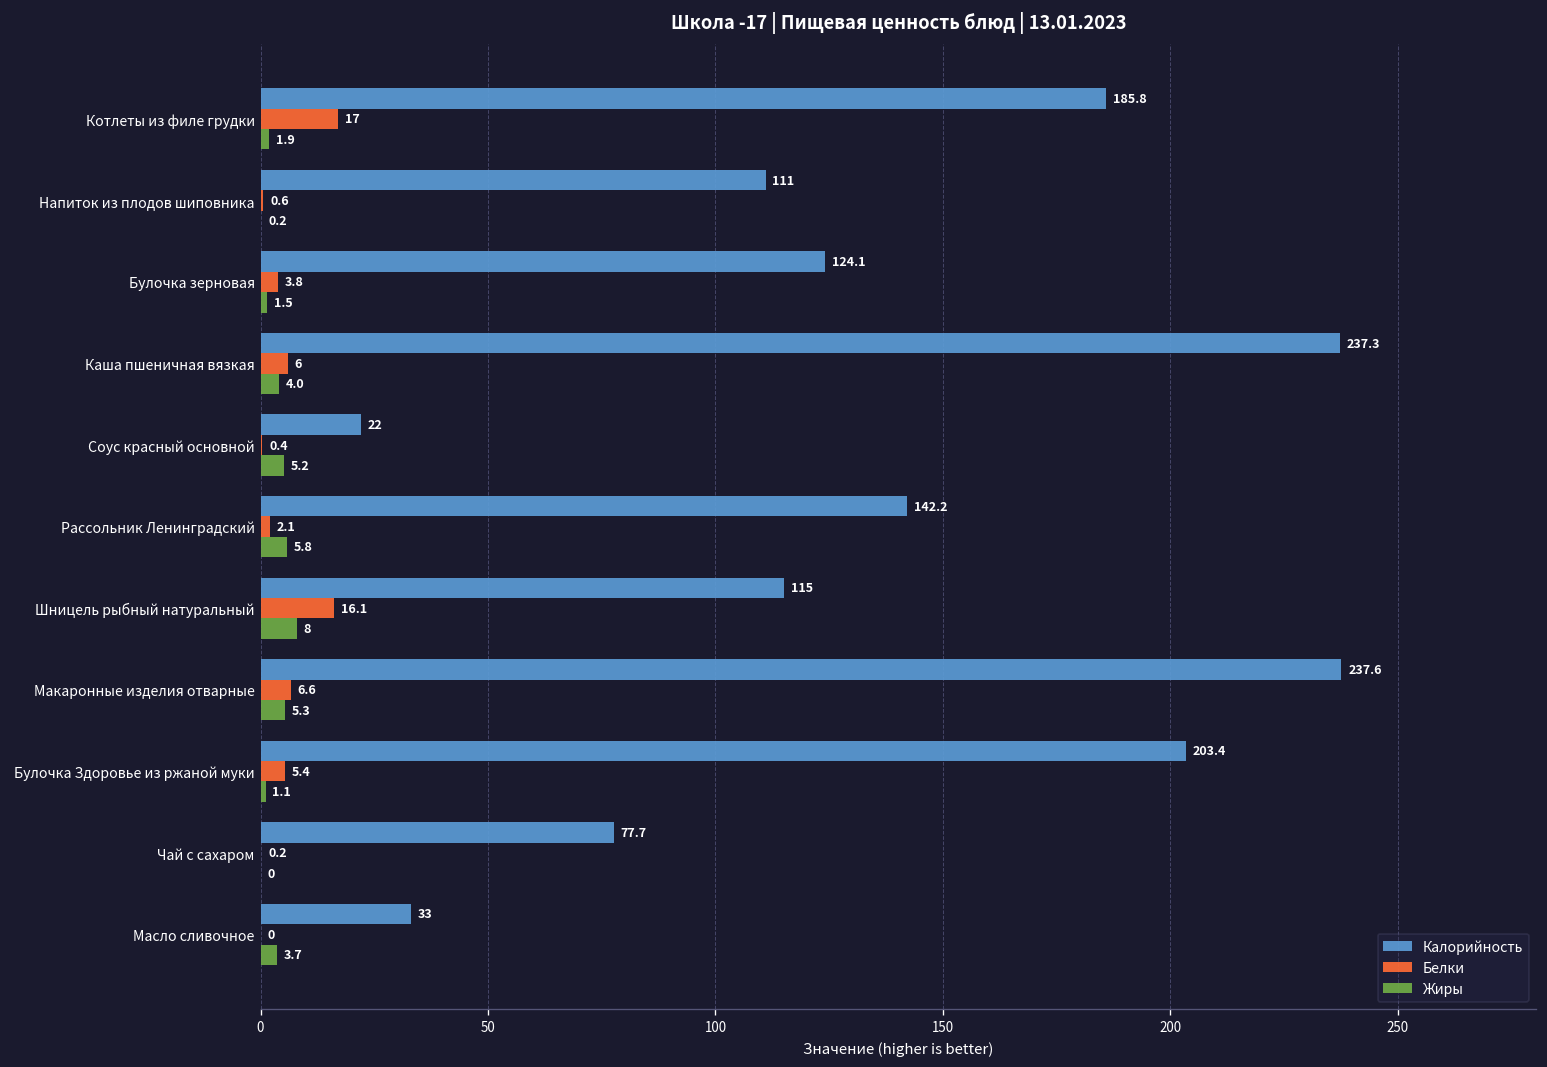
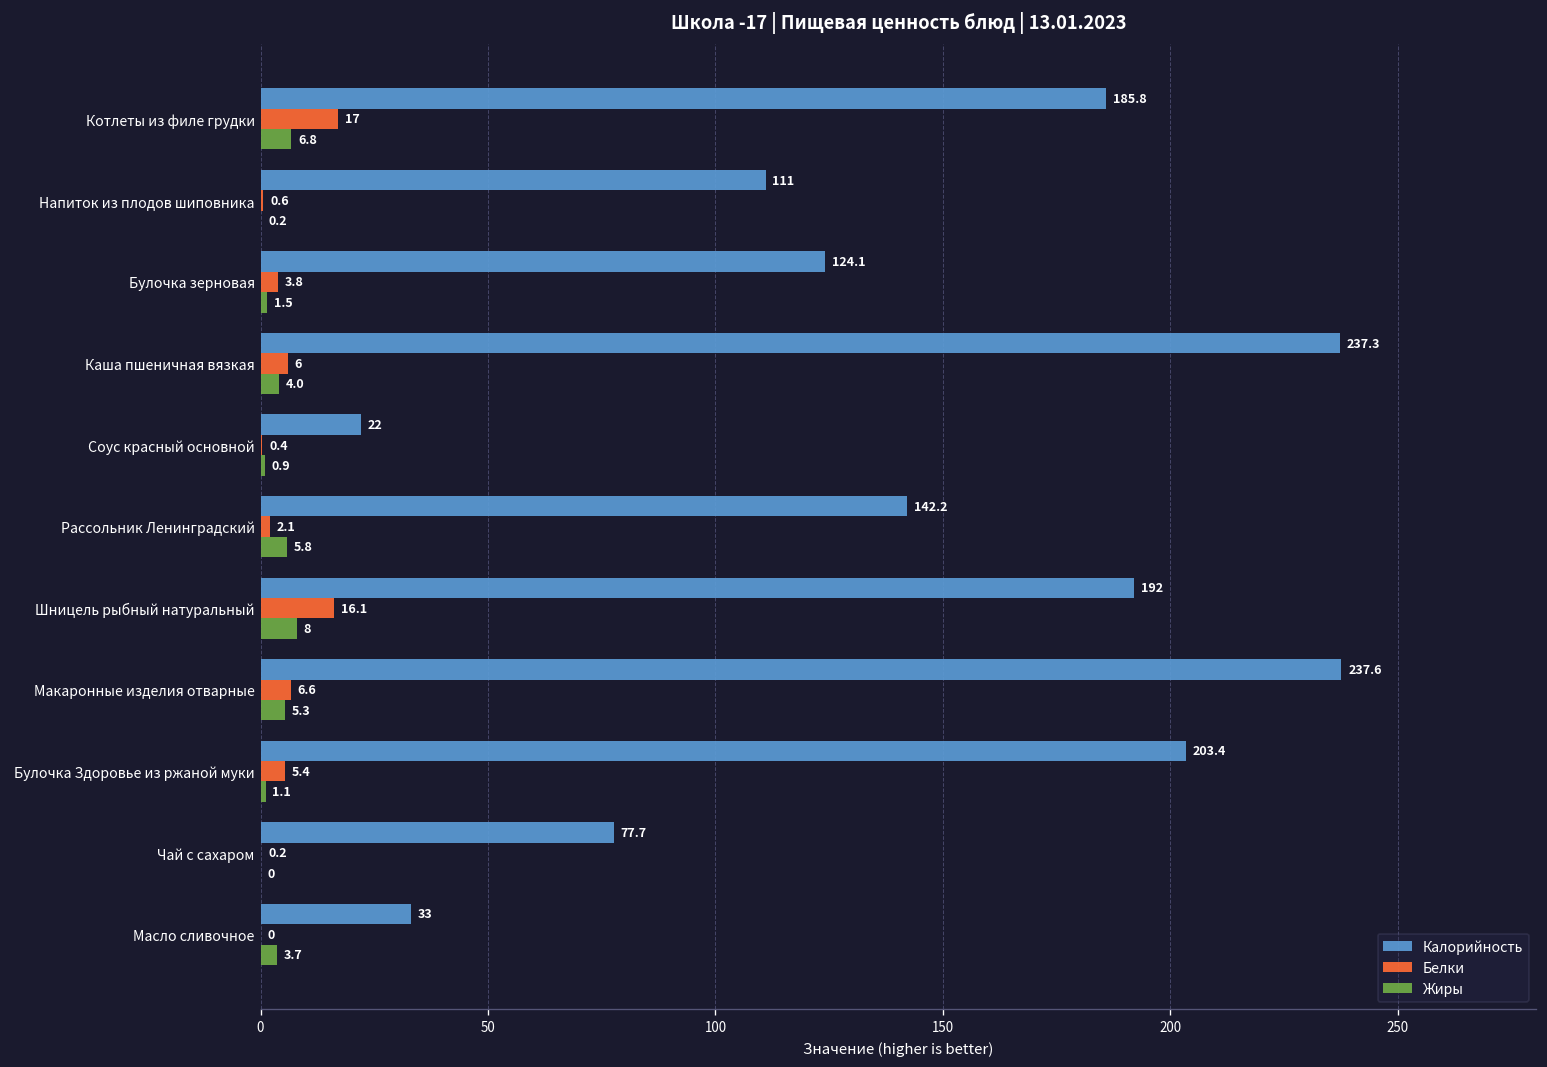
Жиры, Котлеты из филе грудки: 1.9 -> 6.8
Жиры, Соус красный основной: 5.2 -> 0.9
Калорийность, Шницель рыбный натуральный: 115 -> 192
